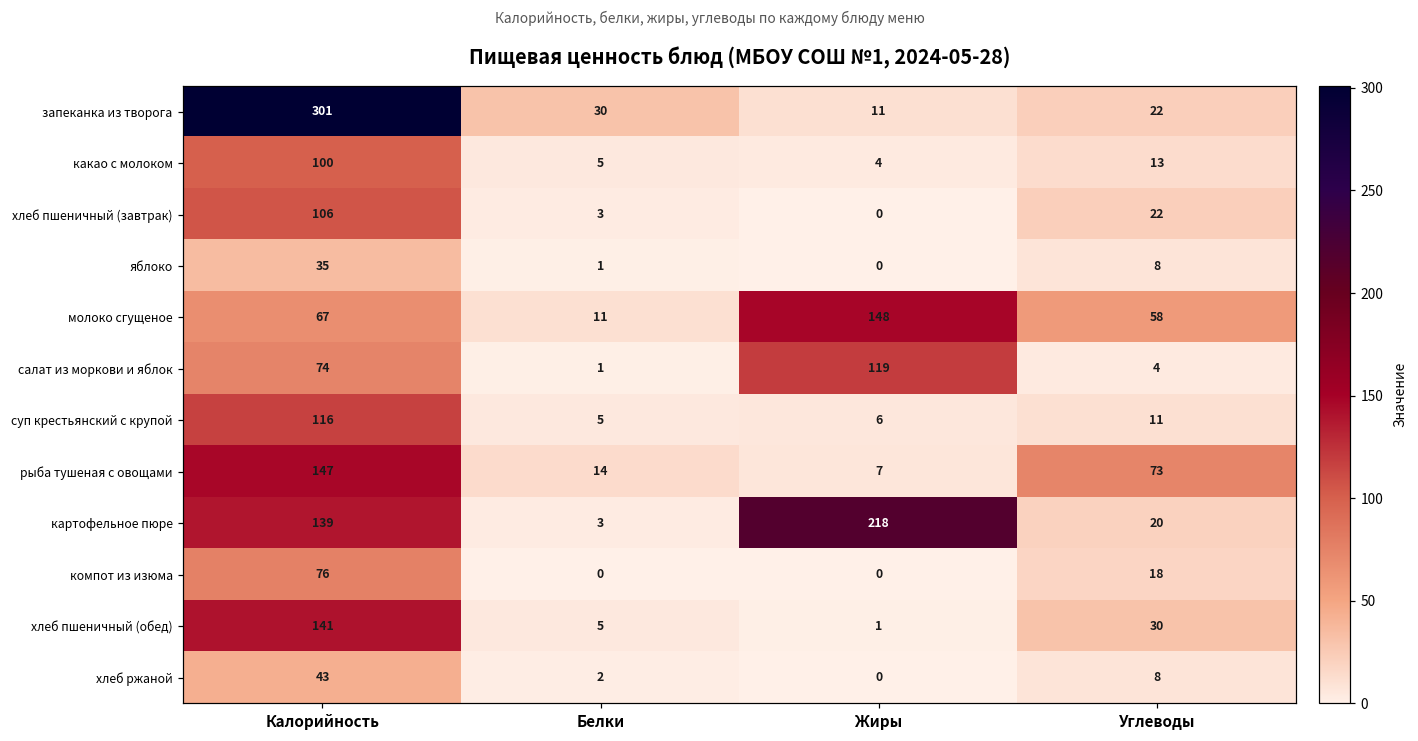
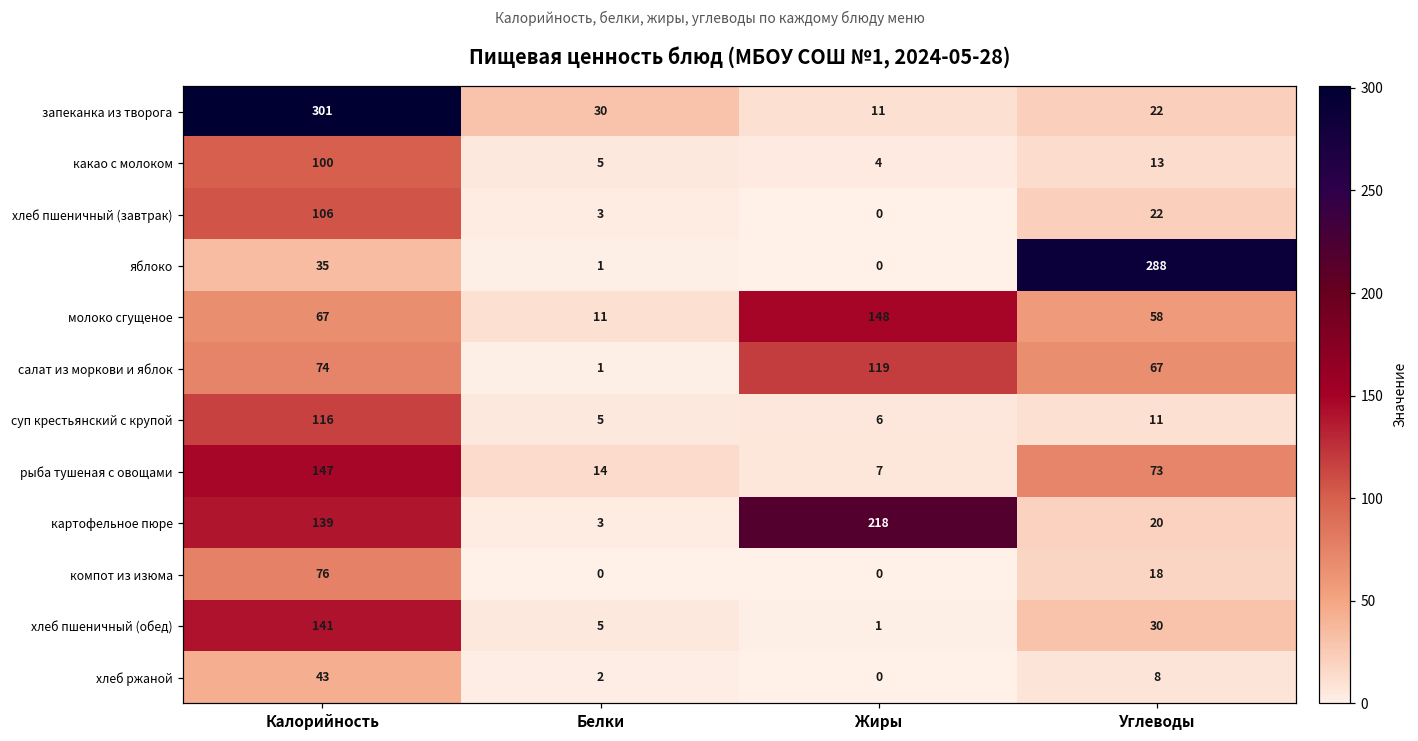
яблоко, Углеводы: 8 -> 288
салат из моркови и яблок, Углеводы: 4 -> 67
